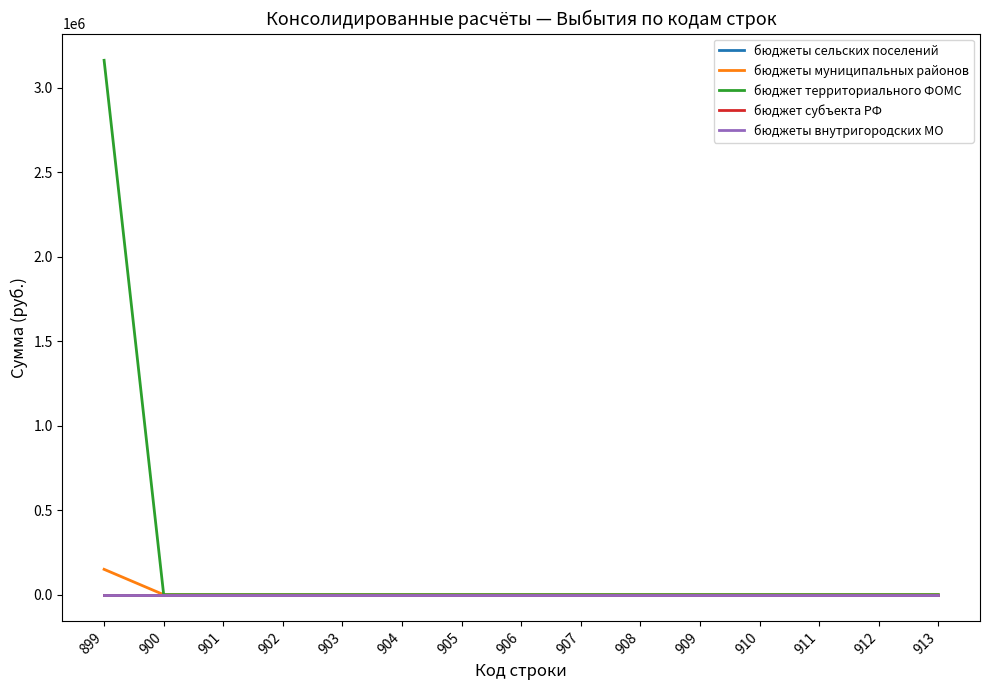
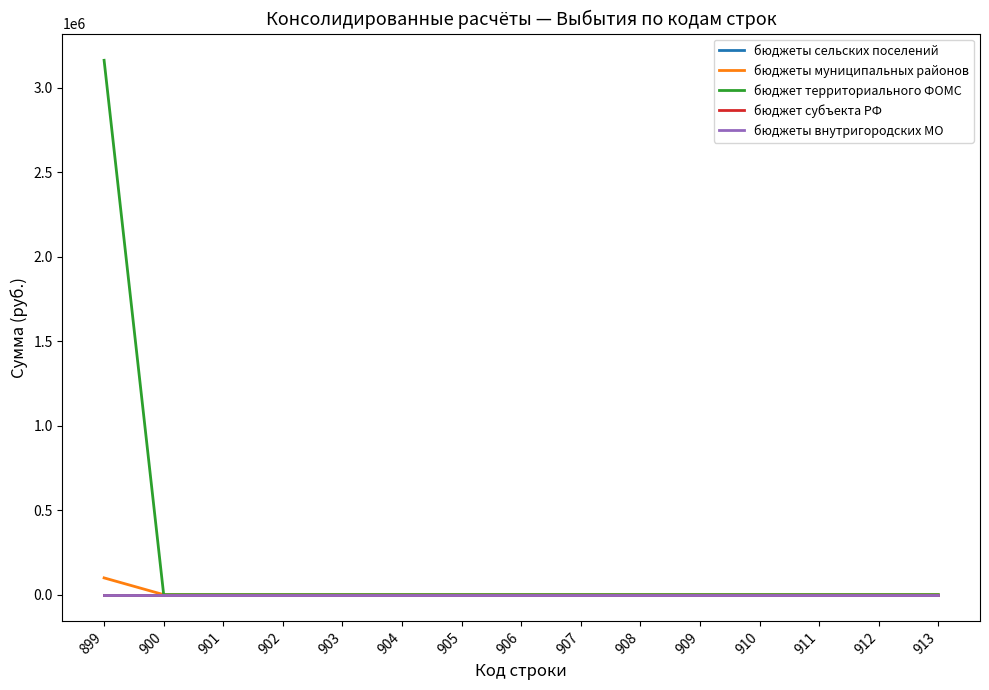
бюджеты муниципальных районов, 899: 150000 -> 100000
